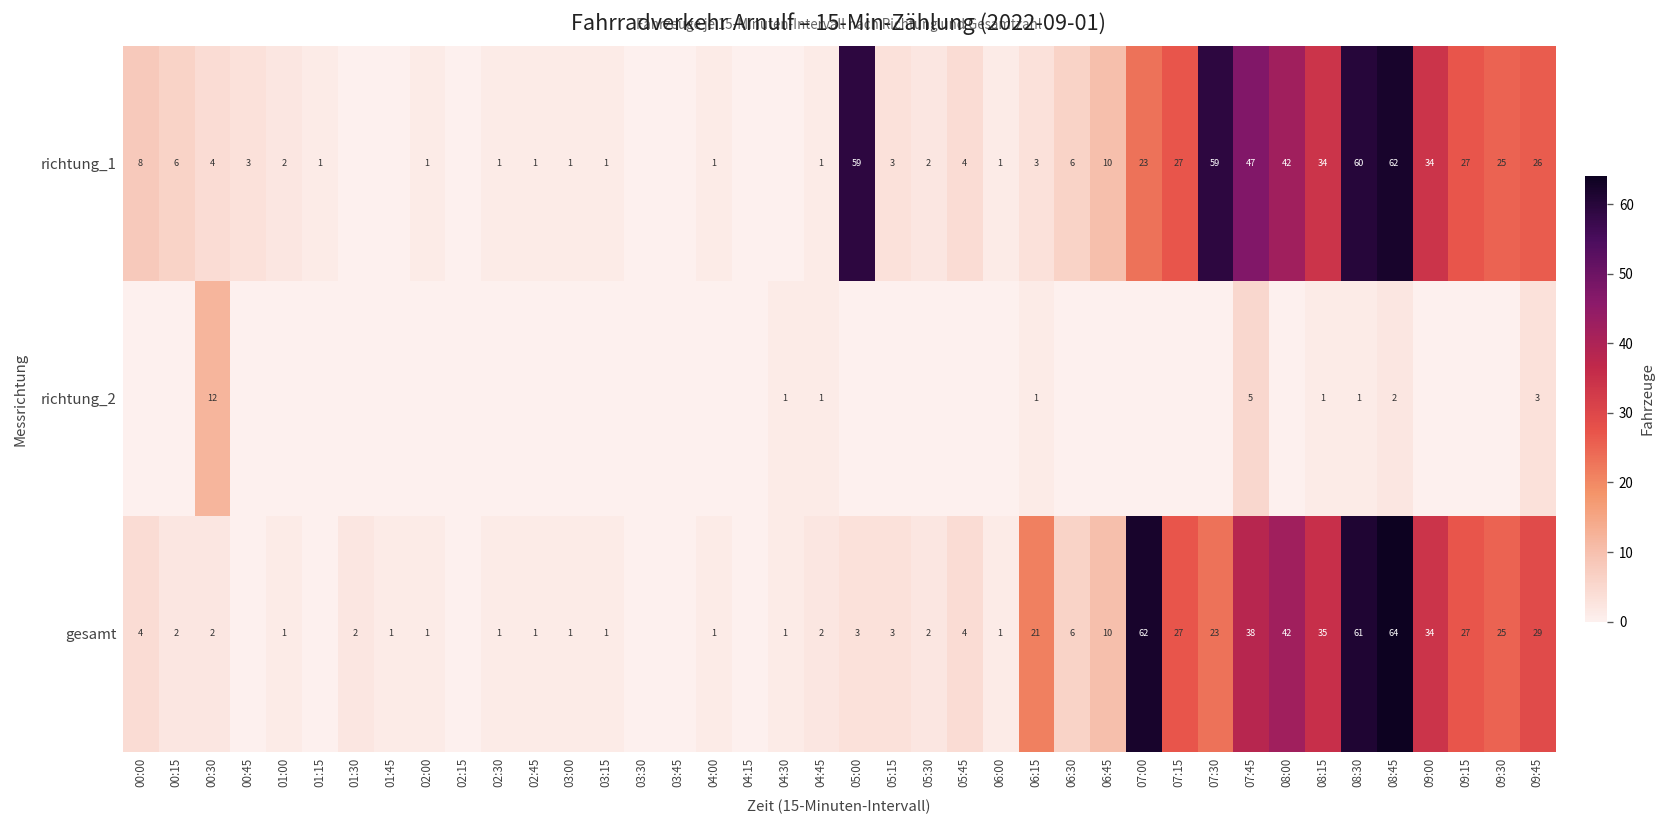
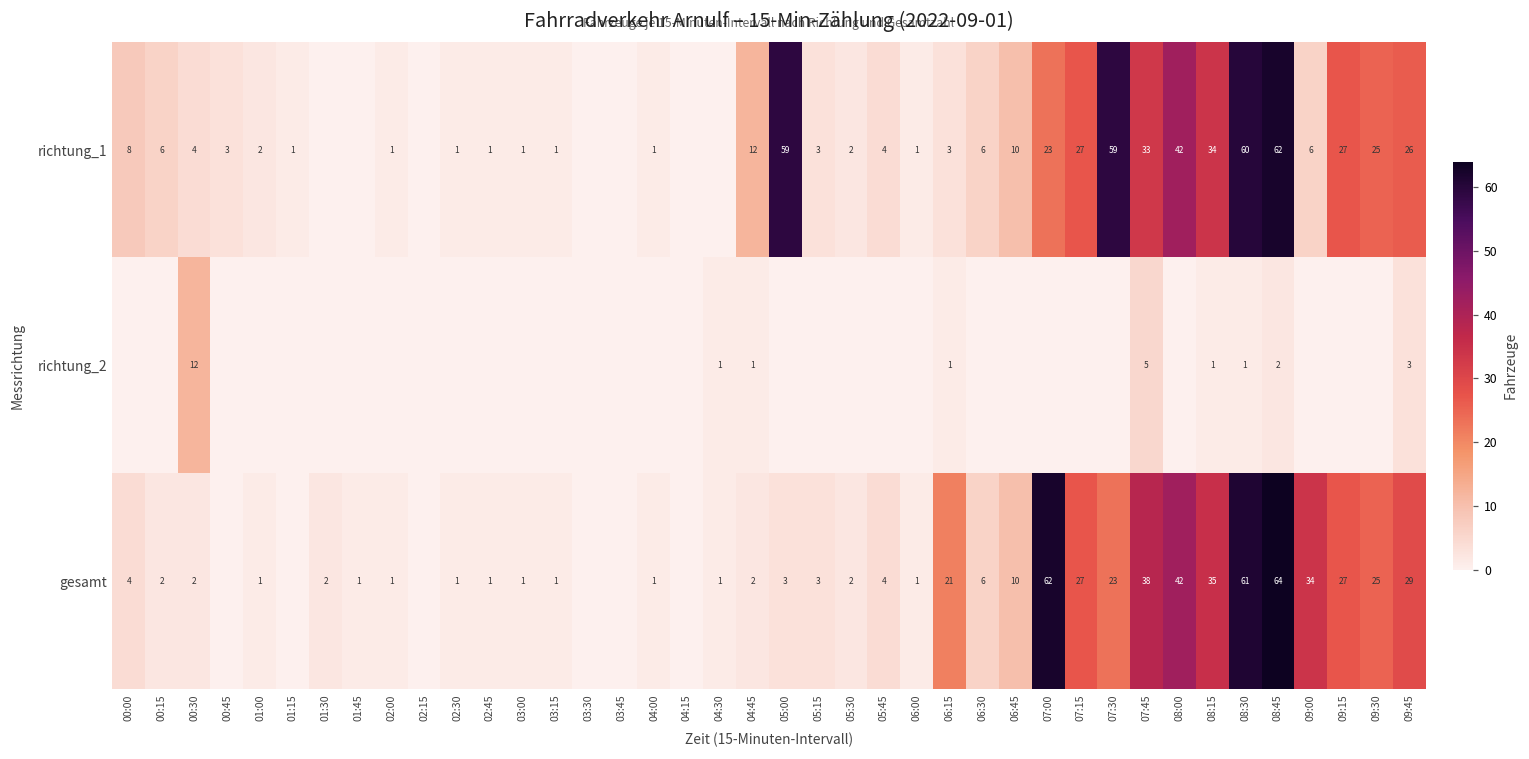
richtung_1, 04:45: 1 -> 12
richtung_1, 07:45: 47 -> 33
richtung_1, 09:00: 34 -> 6
